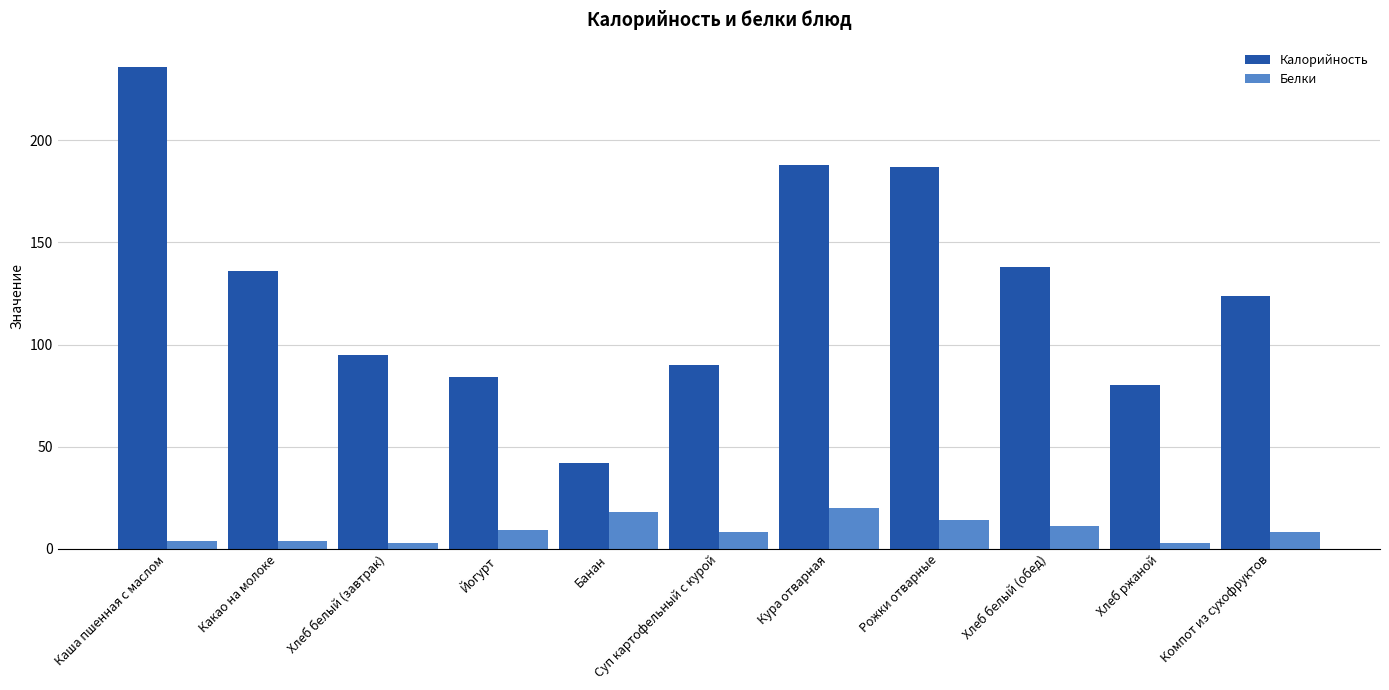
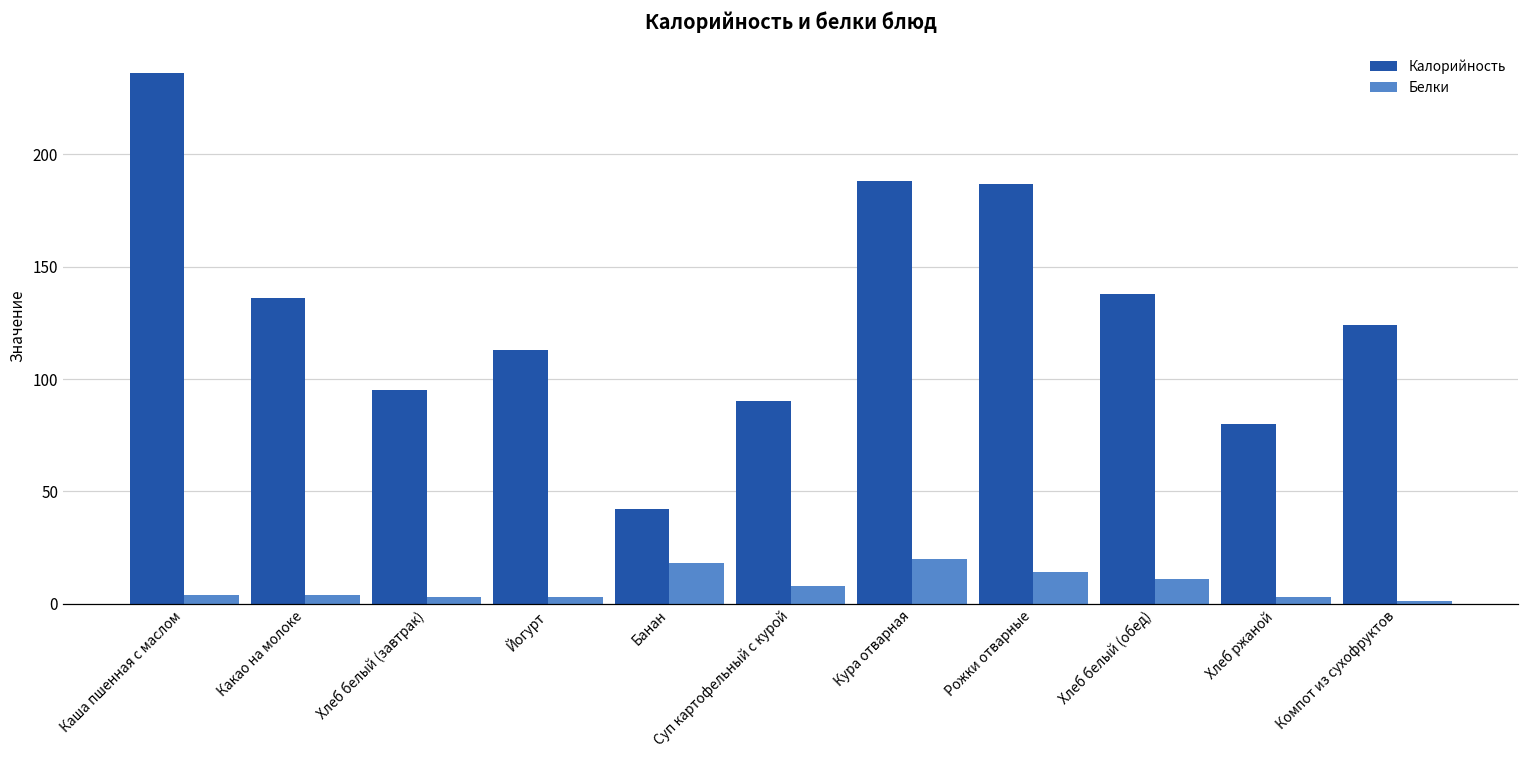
Калорийность, Йогурт: 84 -> 113
Белки, Йогурт: 9 -> 3
Белки, Компот из сухофруктов: 8 -> 1
